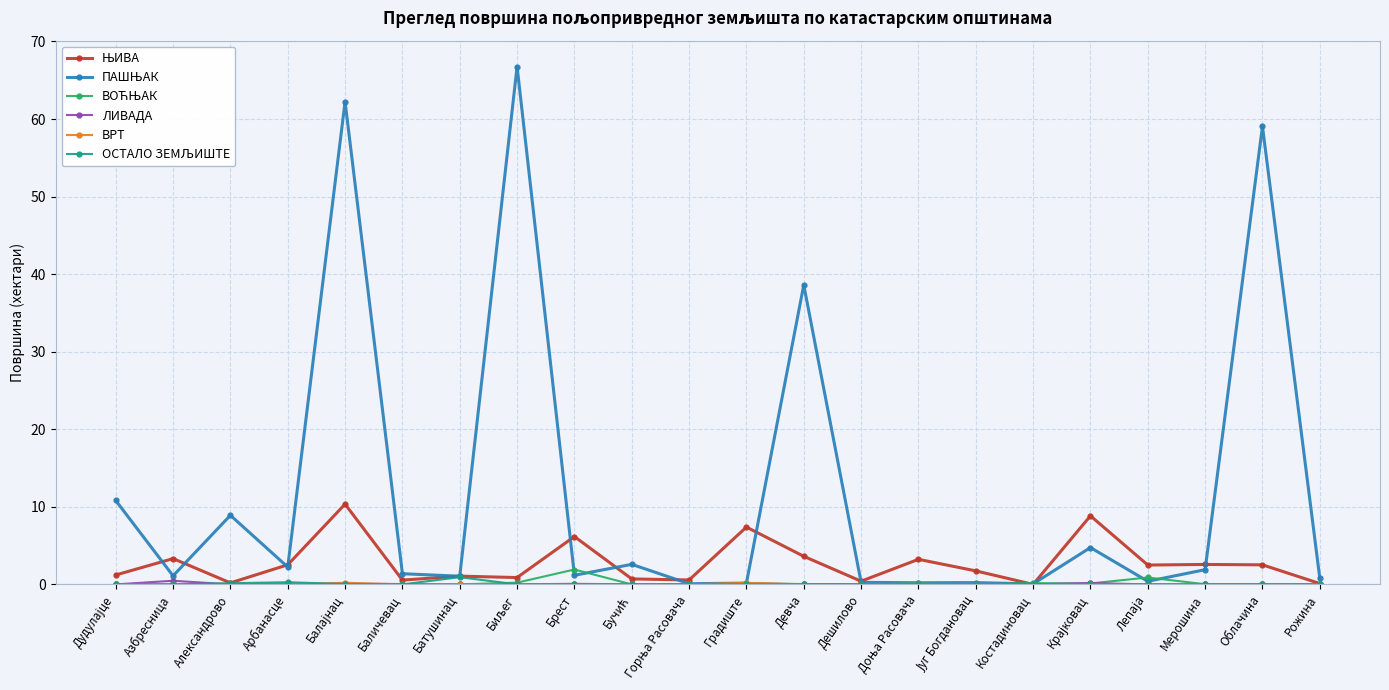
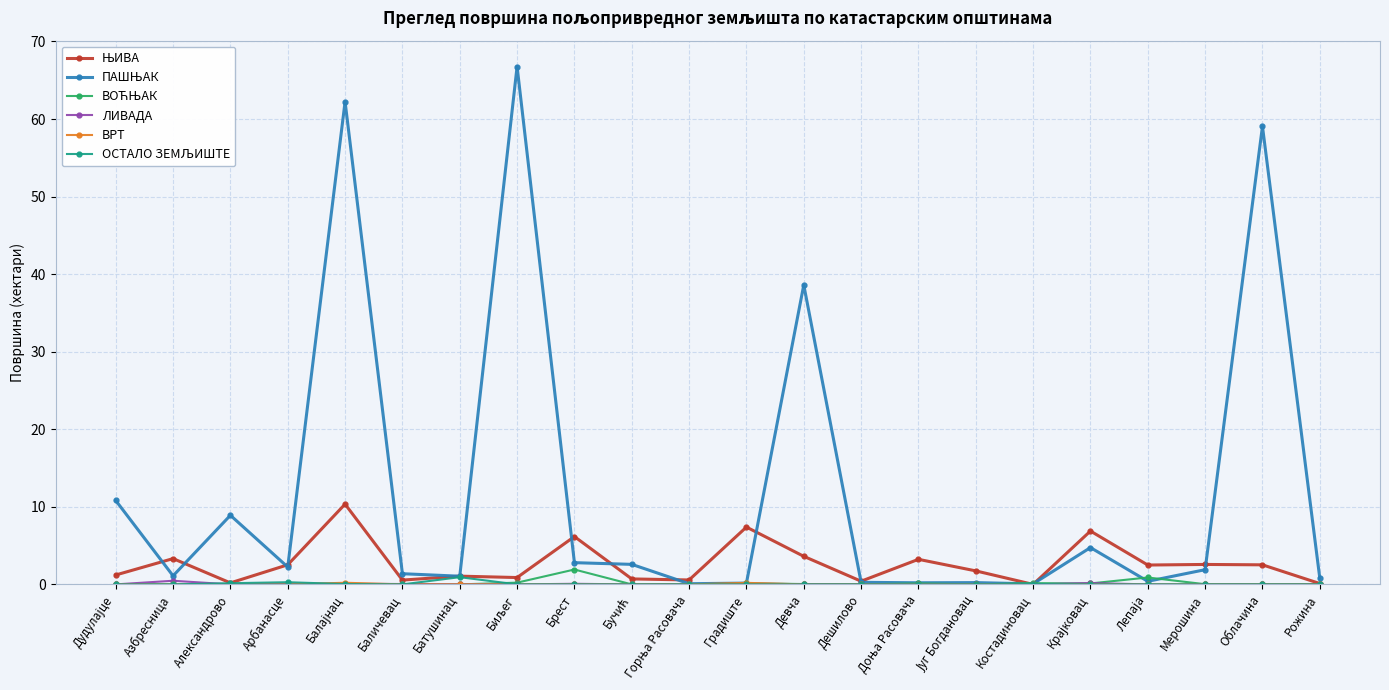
ПАШЊАК, Брест: 1 -> 3
ЊИВА, Крајковац: 9 -> 7
